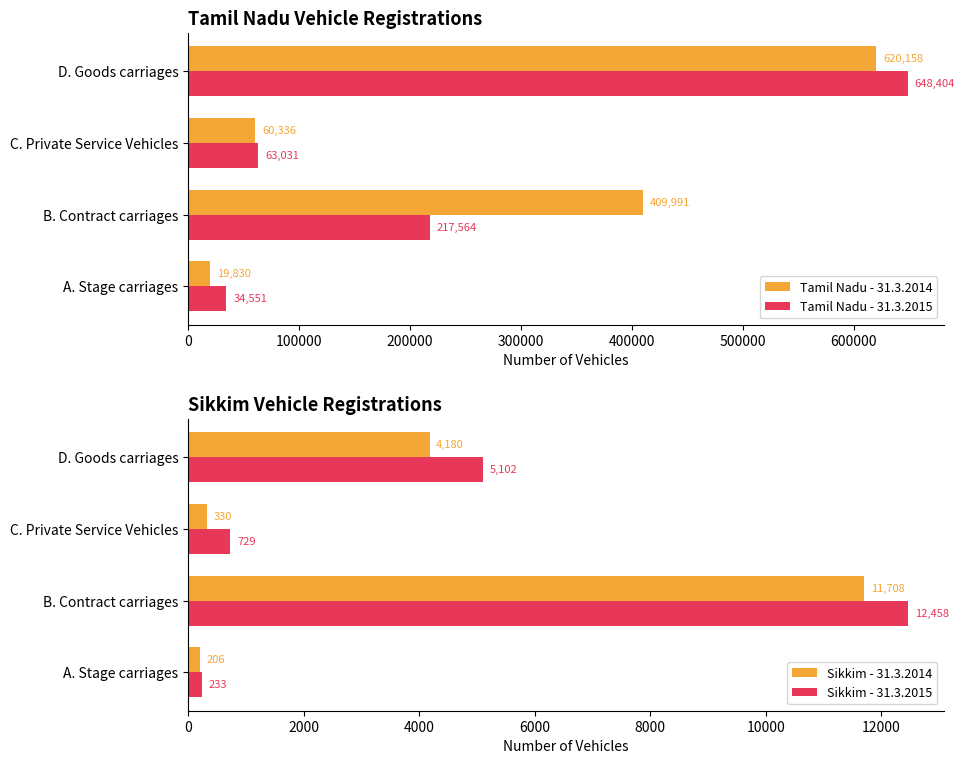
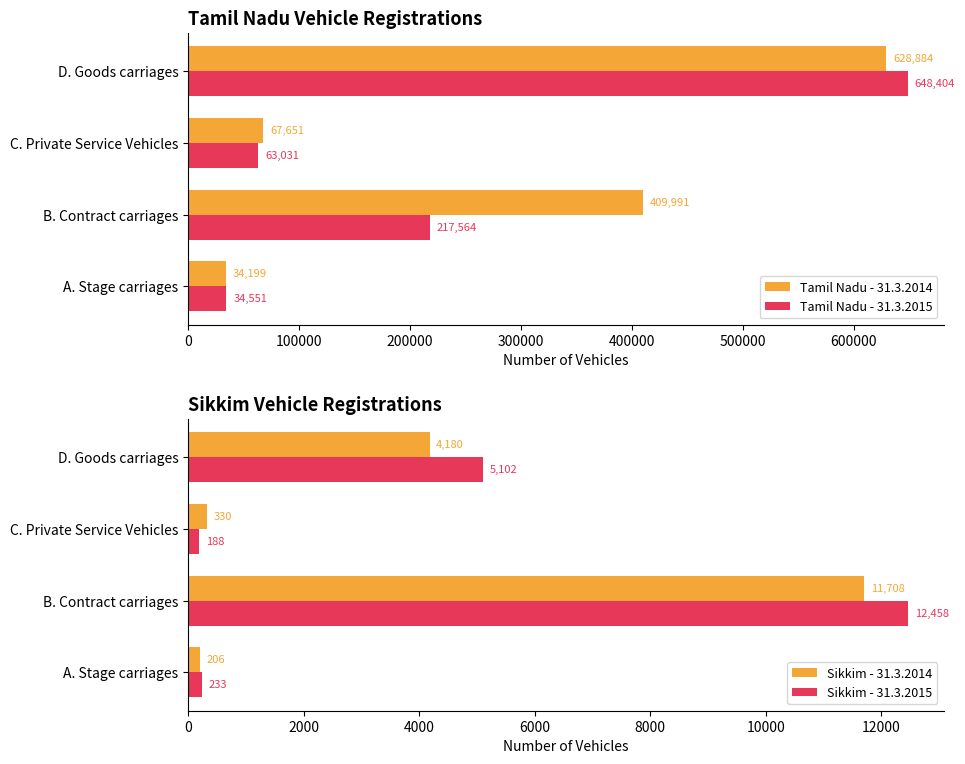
Tamil Nadu Vehicle Registrations, Tamil Nadu - 31.3.2014, D. Goods carriages: 620,158 -> 628,884
Tamil Nadu Vehicle Registrations, Tamil Nadu - 31.3.2014, C. Private Service Vehicles: 60,336 -> 67,651
Tamil Nadu Vehicle Registrations, Tamil Nadu - 31.3.2014, A. Stage carriages: 19,830 -> 34,199
Sikkim Vehicle Registrations, Sikkim - 31.3.2015, C. Private Service Vehicles: 729 -> 188
